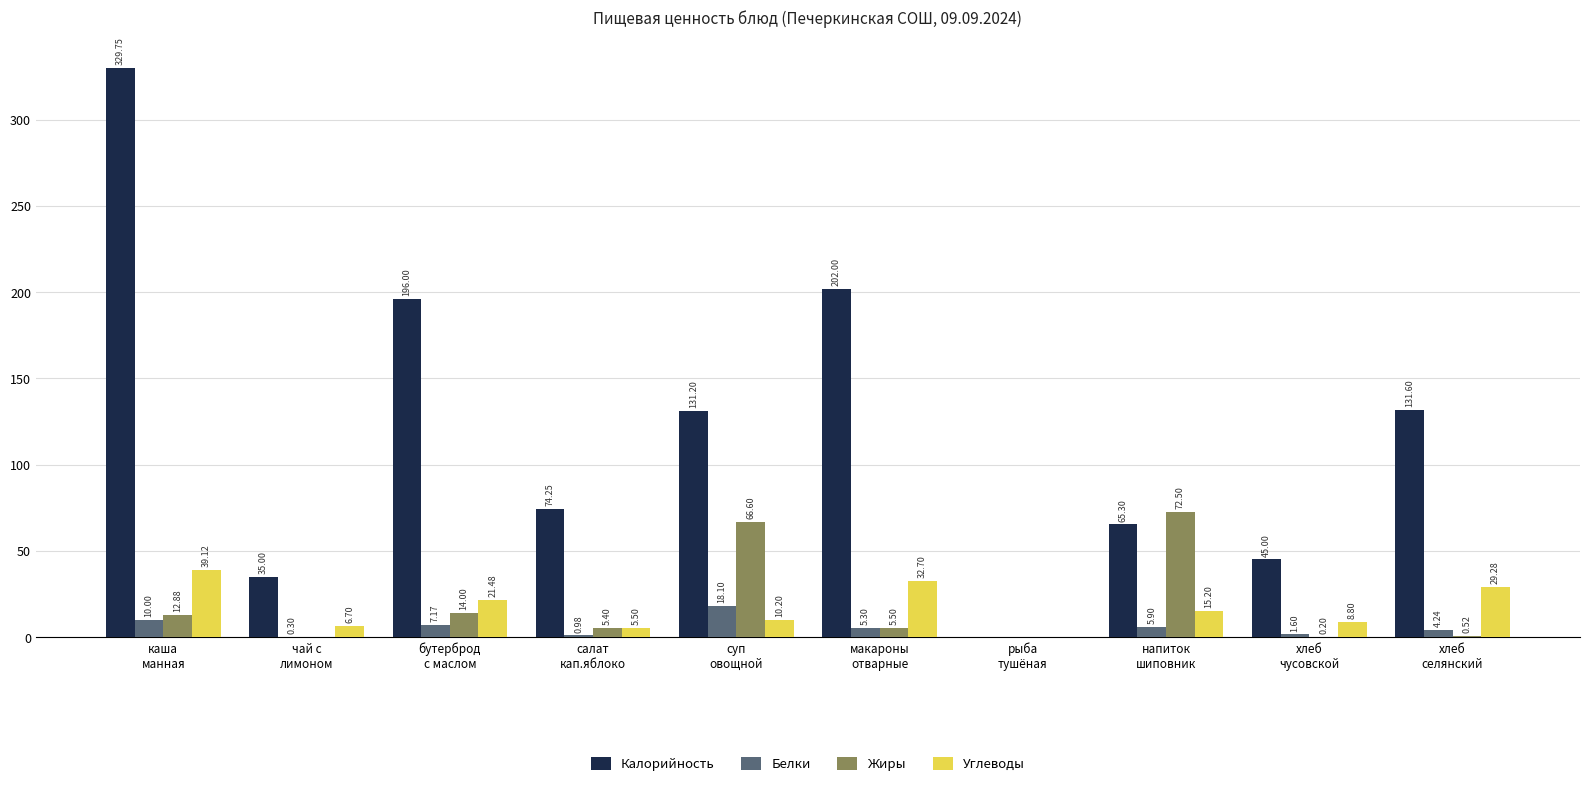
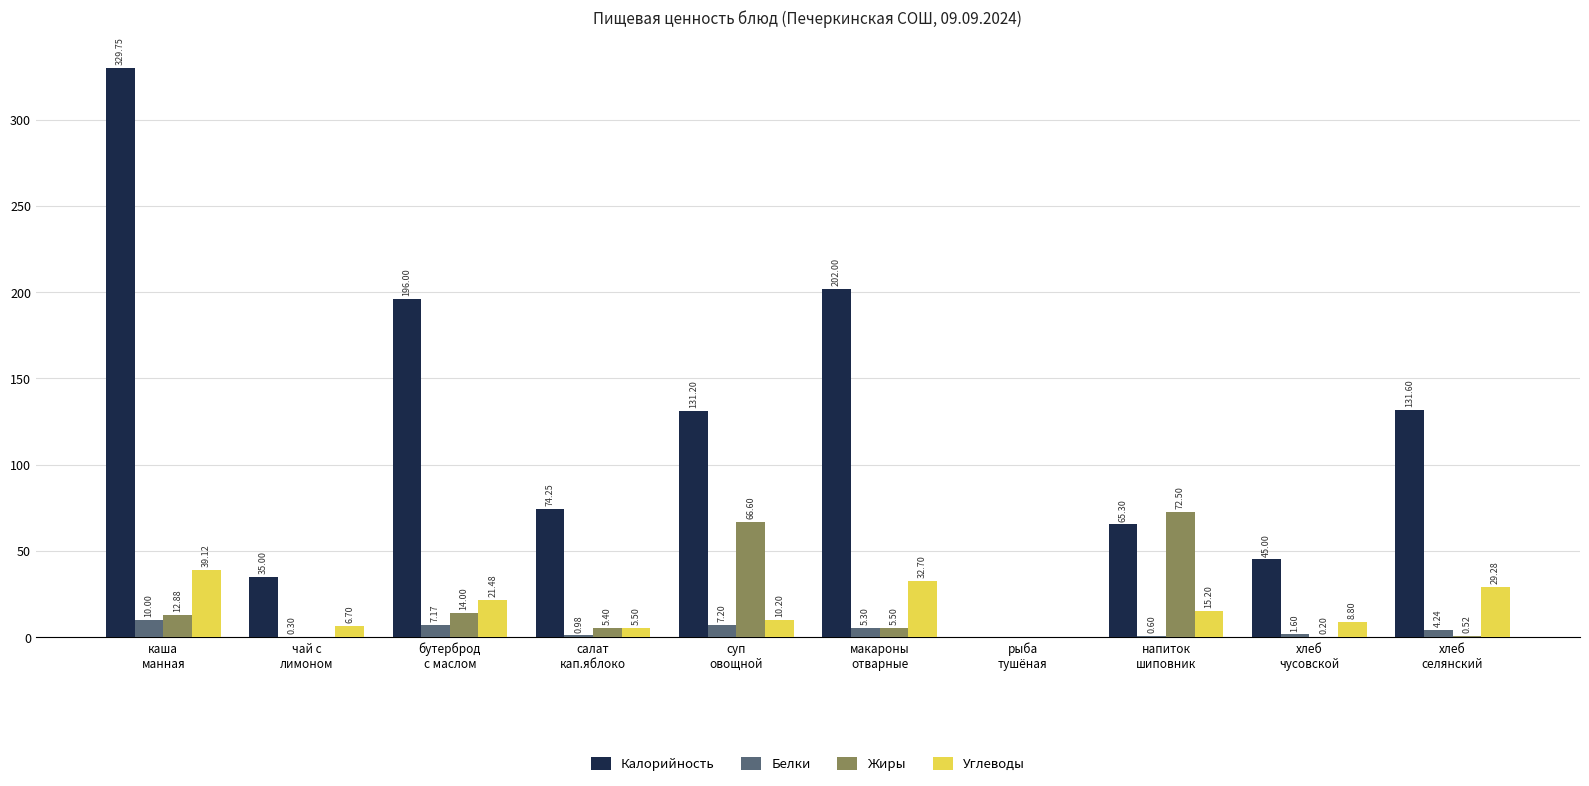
Белки, суп овощной: 18.10 -> 7.20
Белки, напиток шиповник: 5.90 -> 0.60
